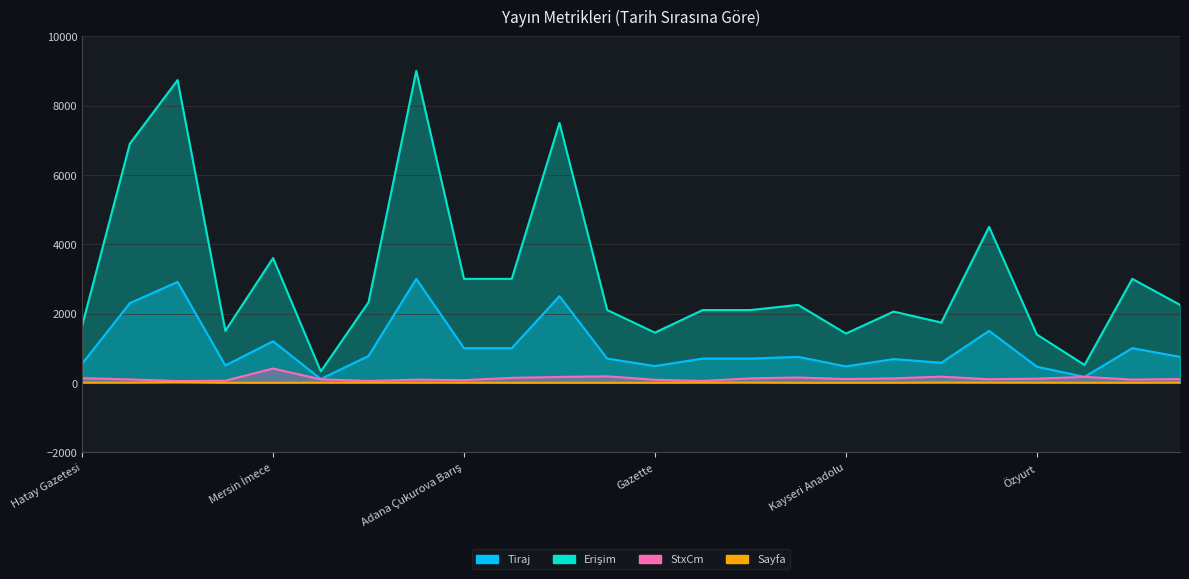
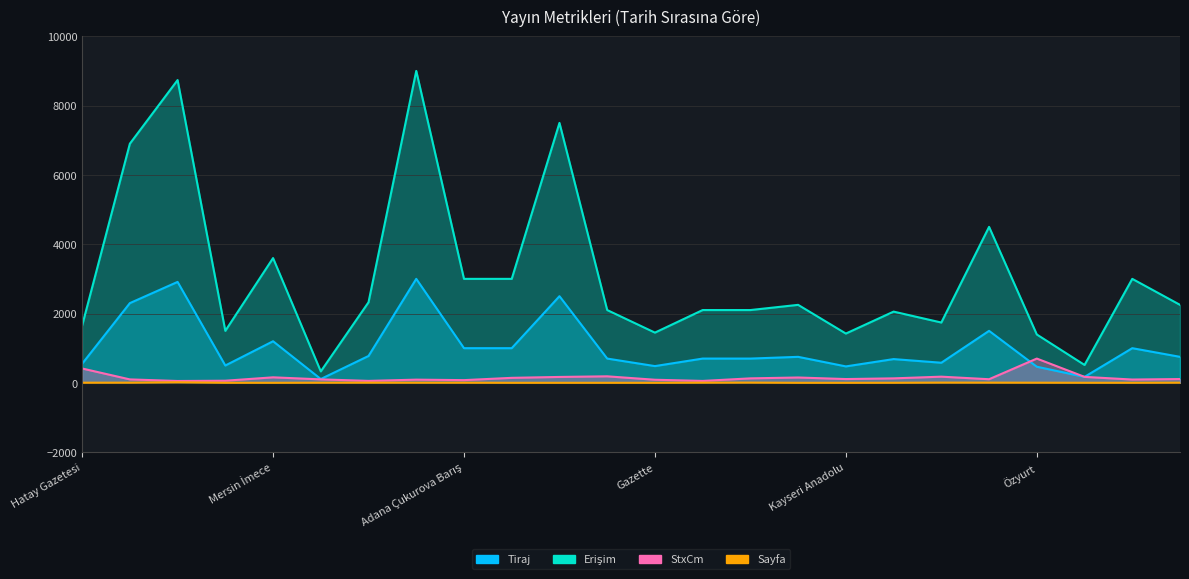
StxCm, Hatay Gazetesi: 100 -> 400
StxCm, Mersin İmece: 400 -> 200
StxCm, Özyurt: 100 -> 700
